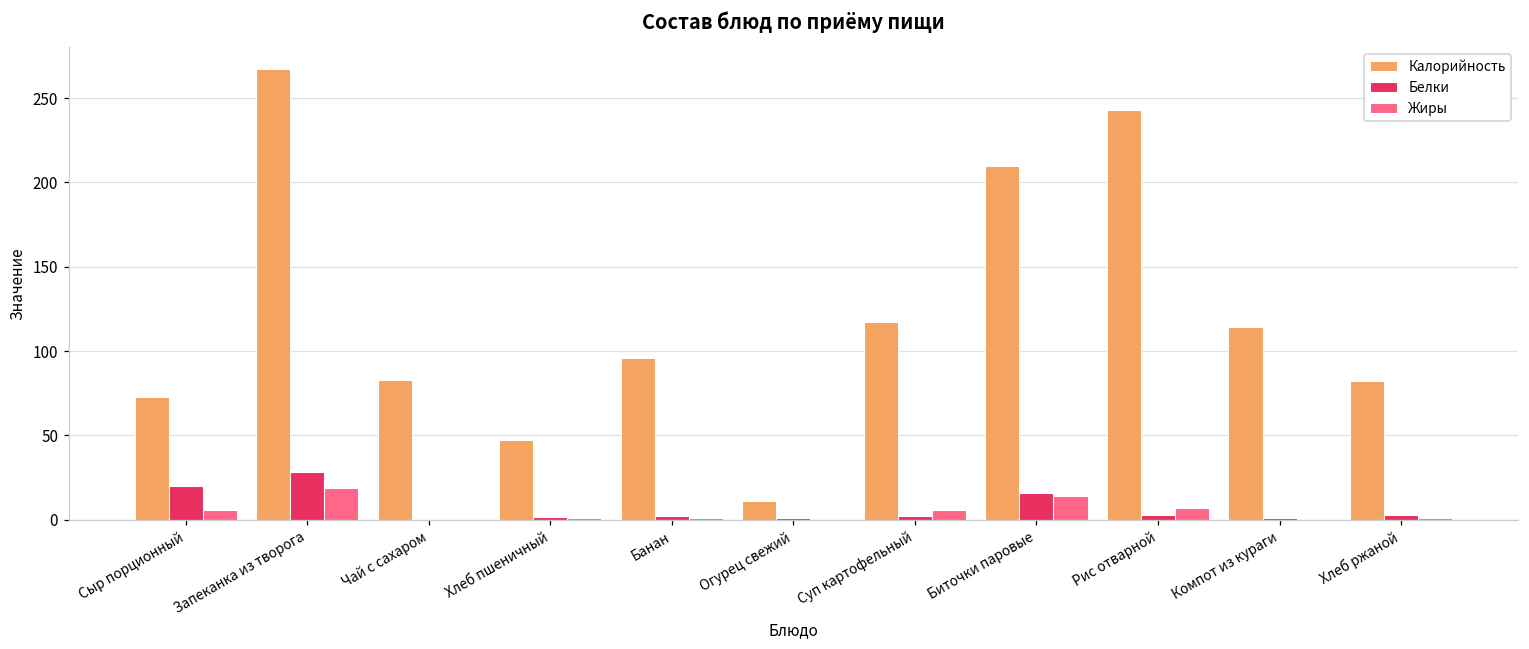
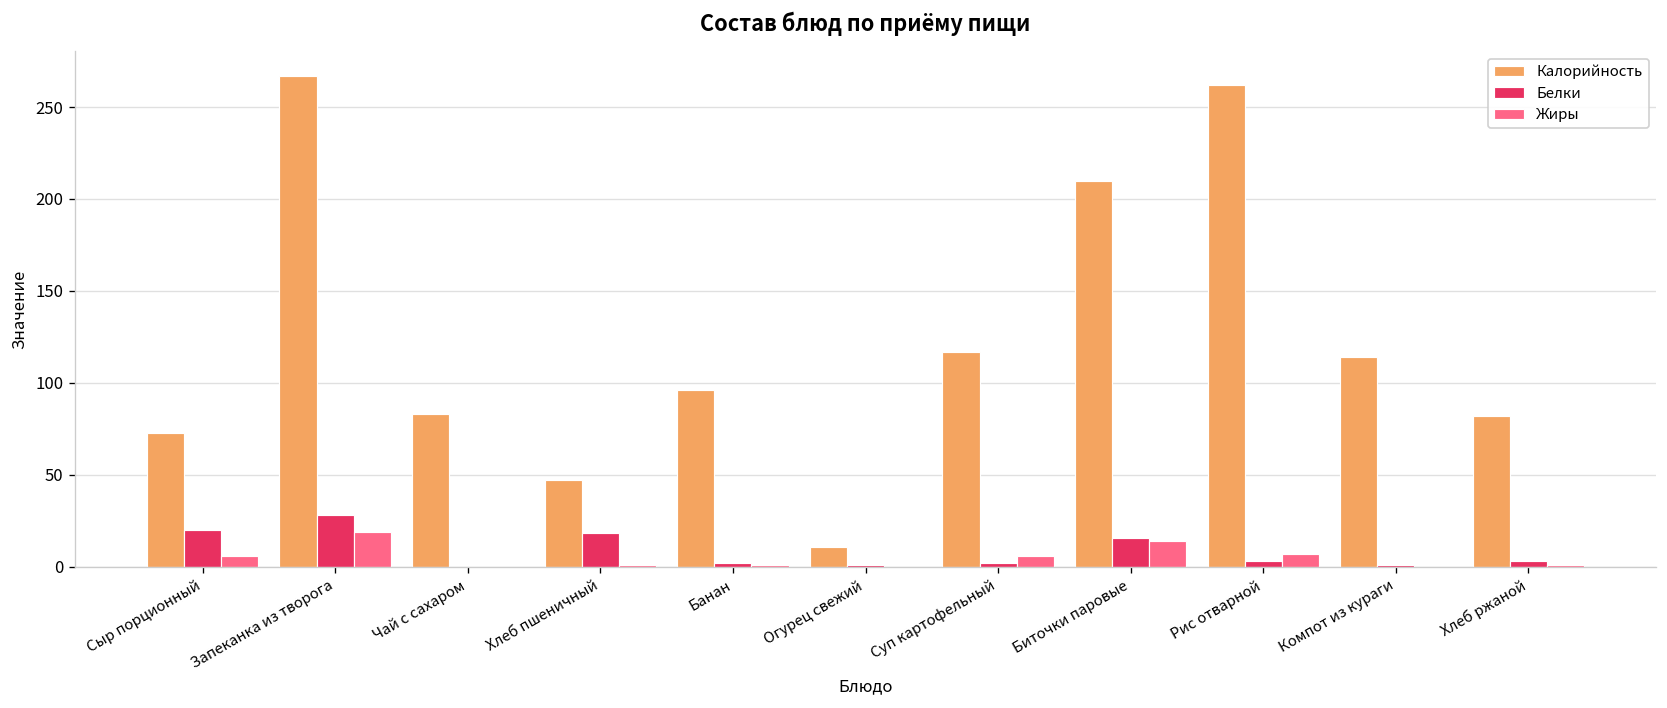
Белки, Хлеб пшеничный: 1 -> 19
Калорийность, Рис отварной: 243 -> 262
